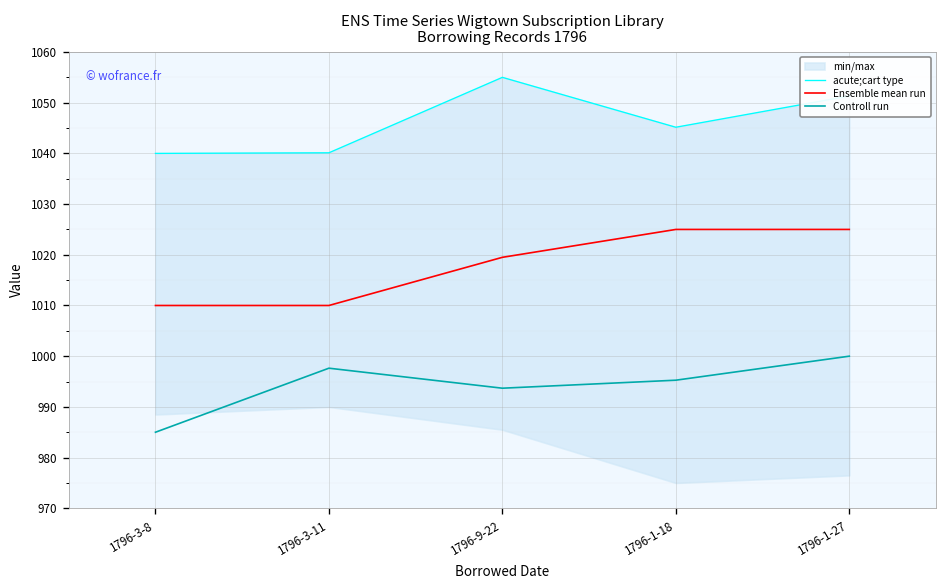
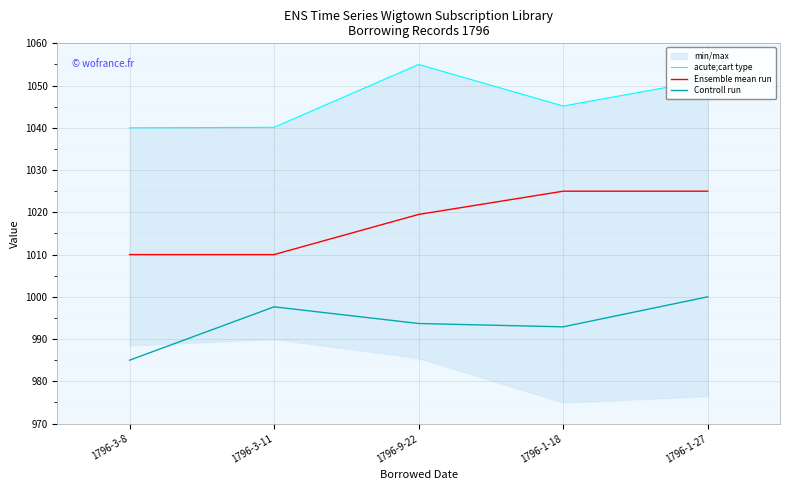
Controll run, 1796-1-18: 995 -> 993
